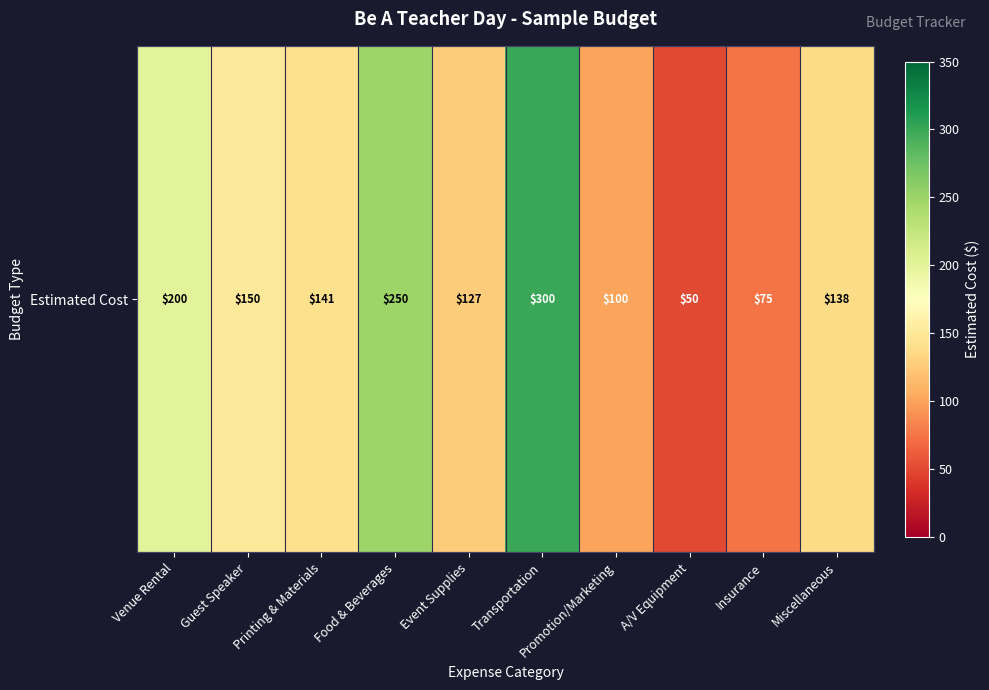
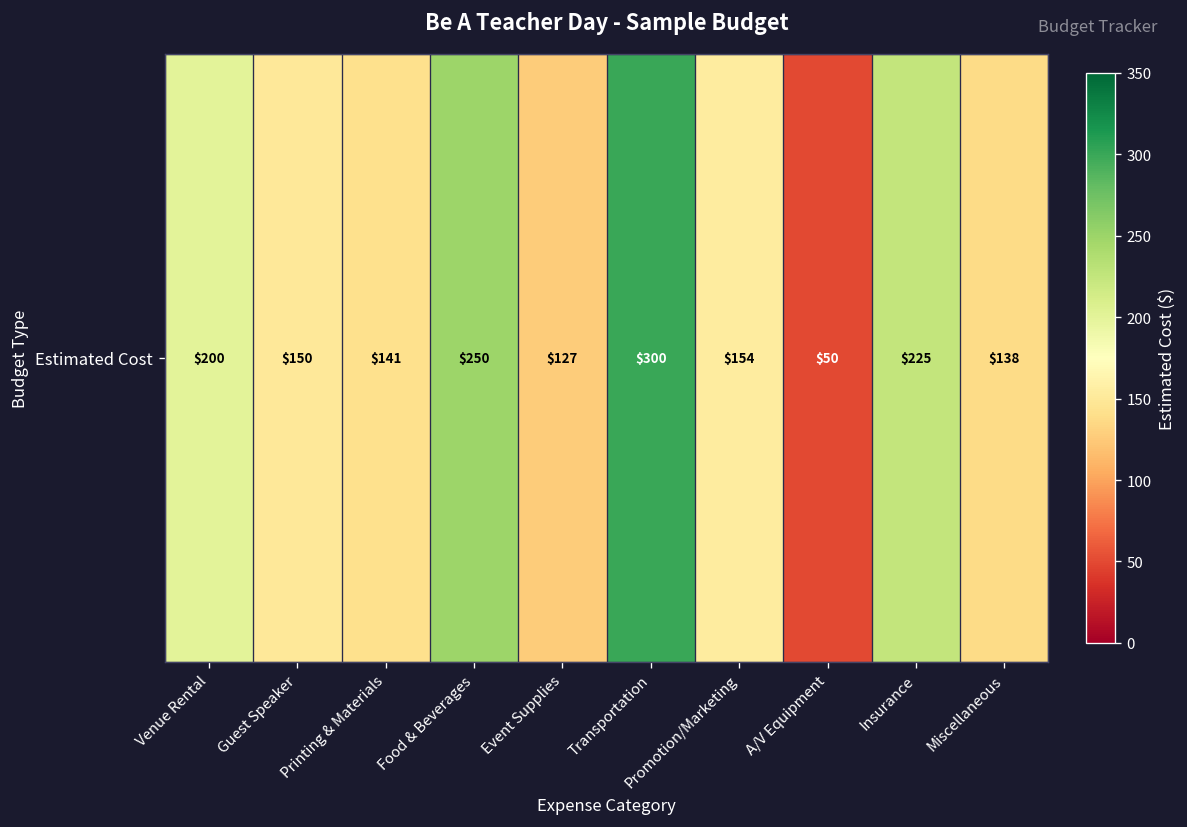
Estimated Cost, Promotion/Marketing: $100 -> $154
Estimated Cost, Insurance: $75 -> $225
